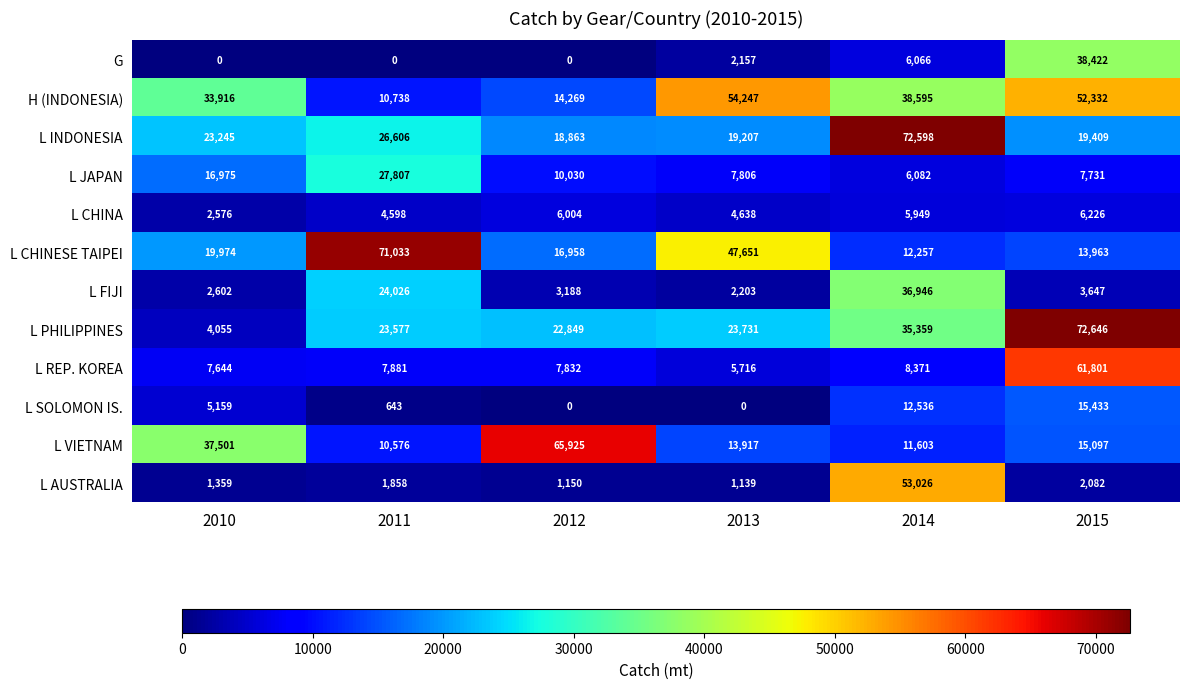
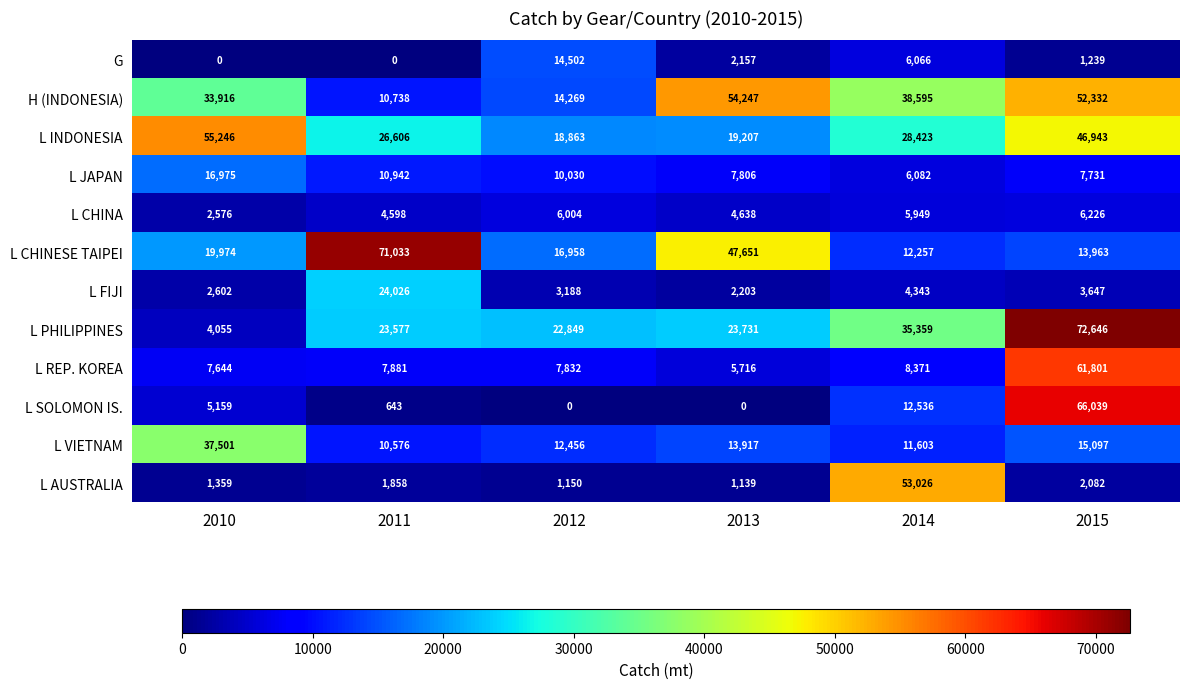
G, 2012: 0 -> 14,502
G, 2015: 38,422 -> 1,239
L INDONESIA, 2010: 23,245 -> 55,246
L INDONESIA, 2014: 72,598 -> 28,423
L INDONESIA, 2015: 19,409 -> 46,943
L JAPAN, 2011: 27,807 -> 10,942
L FIJI, 2014: 36,946 -> 4,343
L SOLOMON IS., 2015: 15,433 -> 66,039
L VIETNAM, 2012: 65,925 -> 12,456
